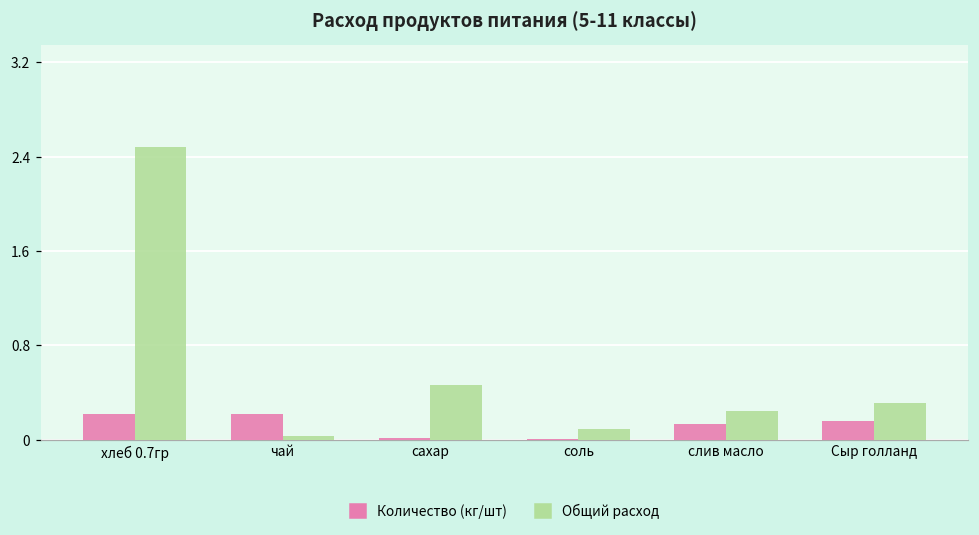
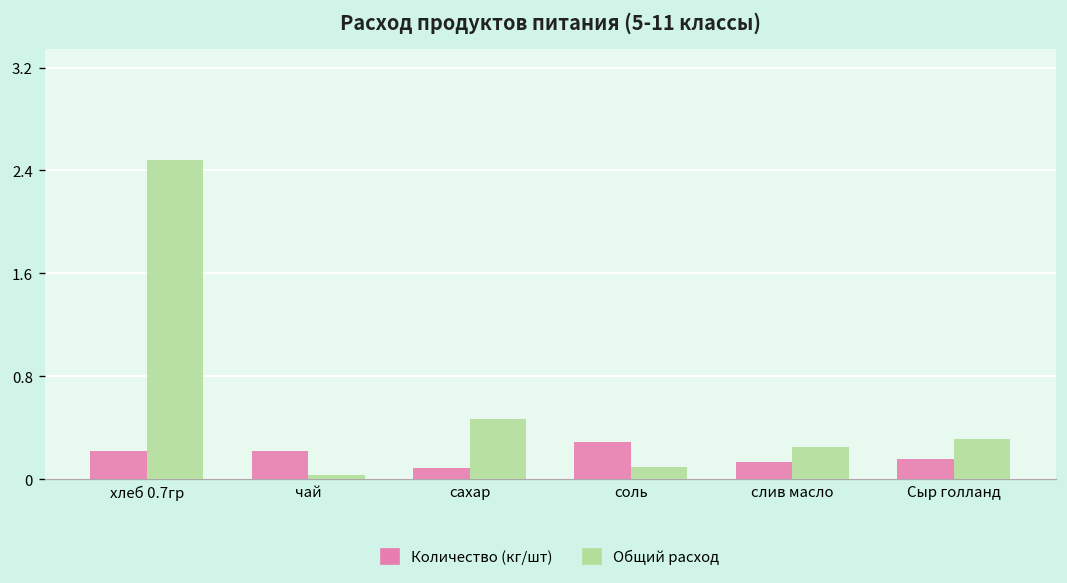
Количество (кг/шт), сахар: 0.02 -> 0.09
Количество (кг/шт), соль: 0.00 -> 0.29
